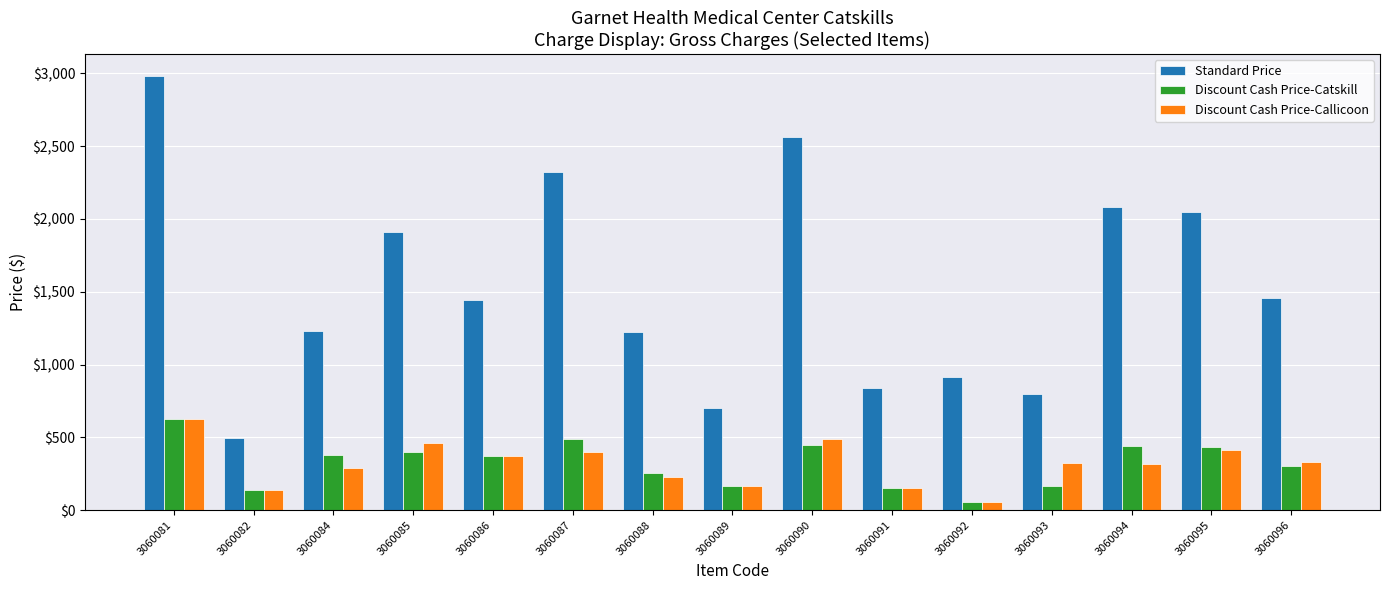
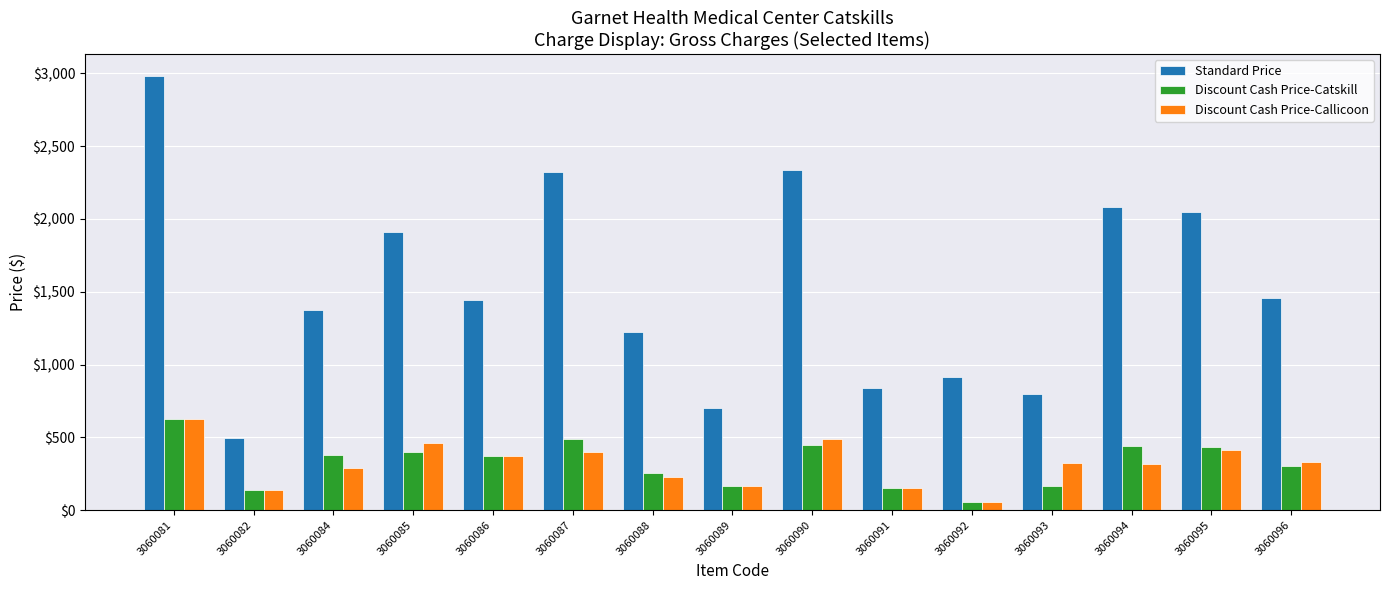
Standard Price, 3060084: $1,230 -> $1,380
Standard Price, 3060090: $2,560 -> $2,340
